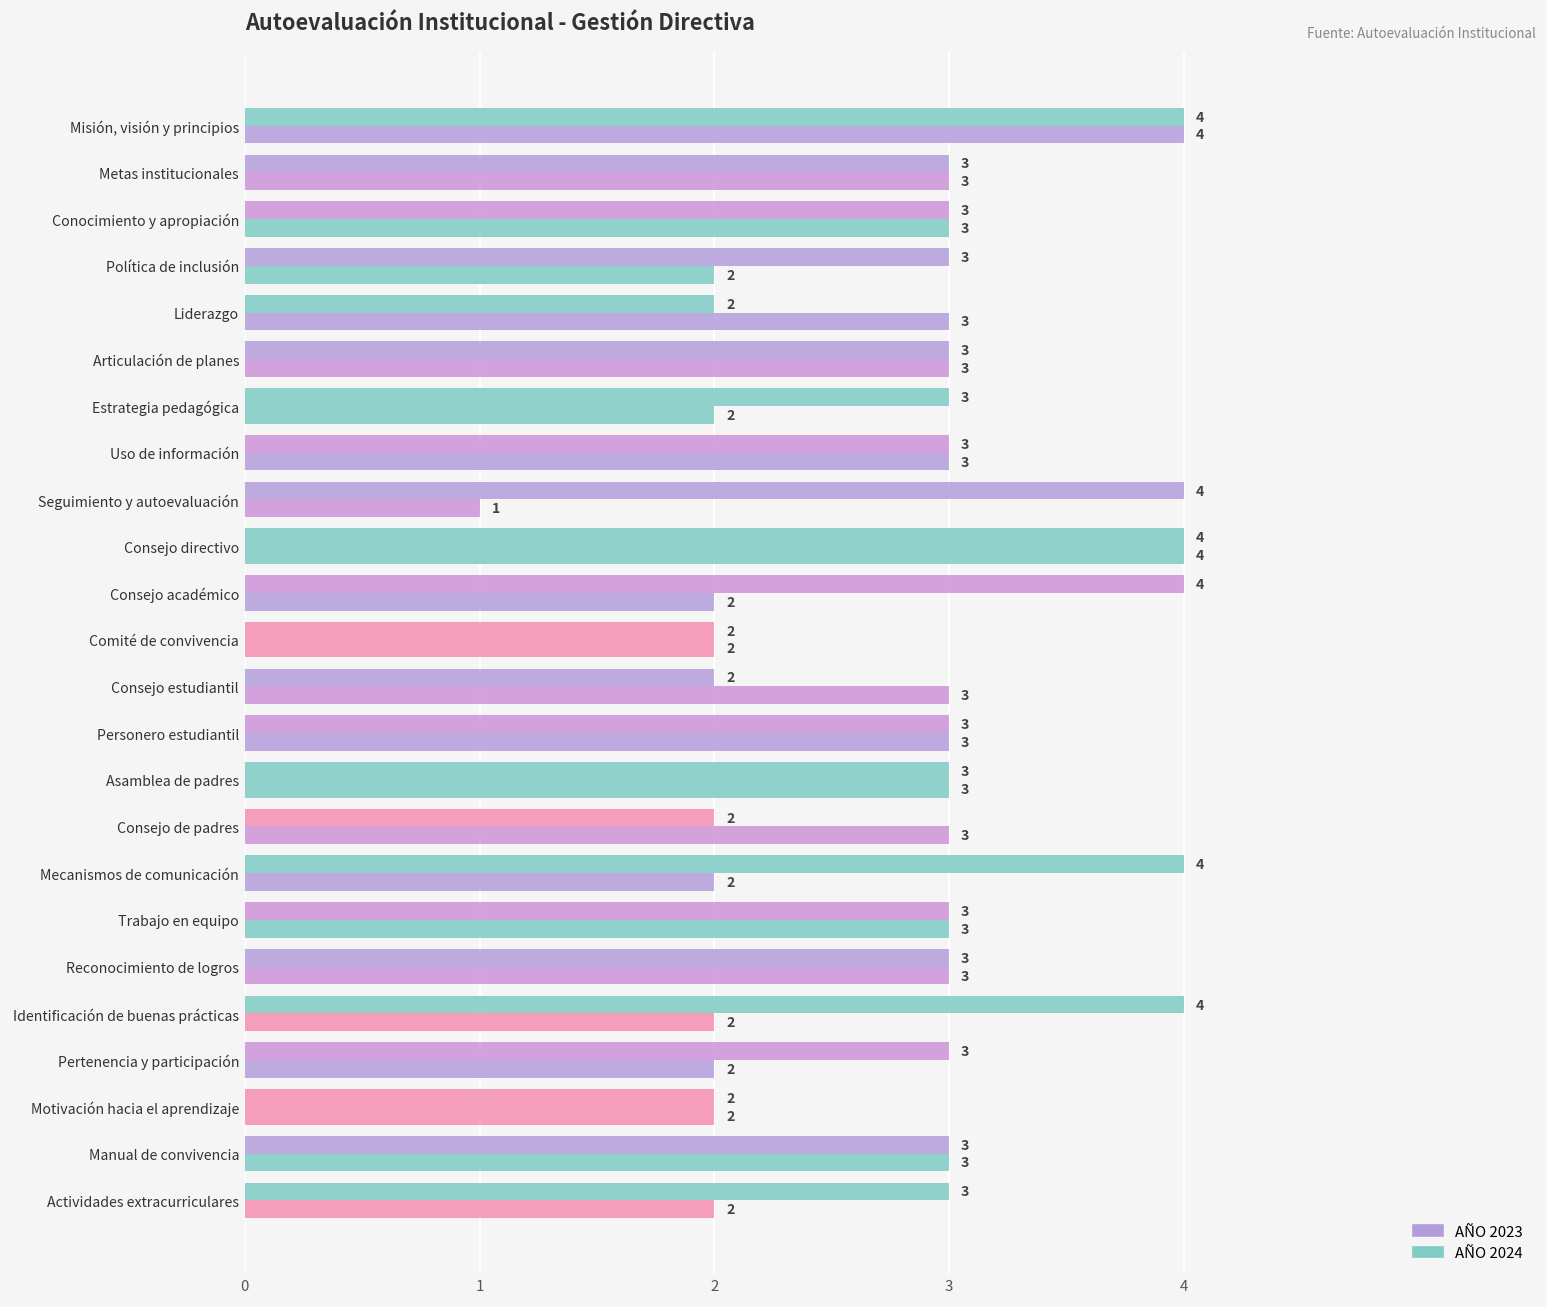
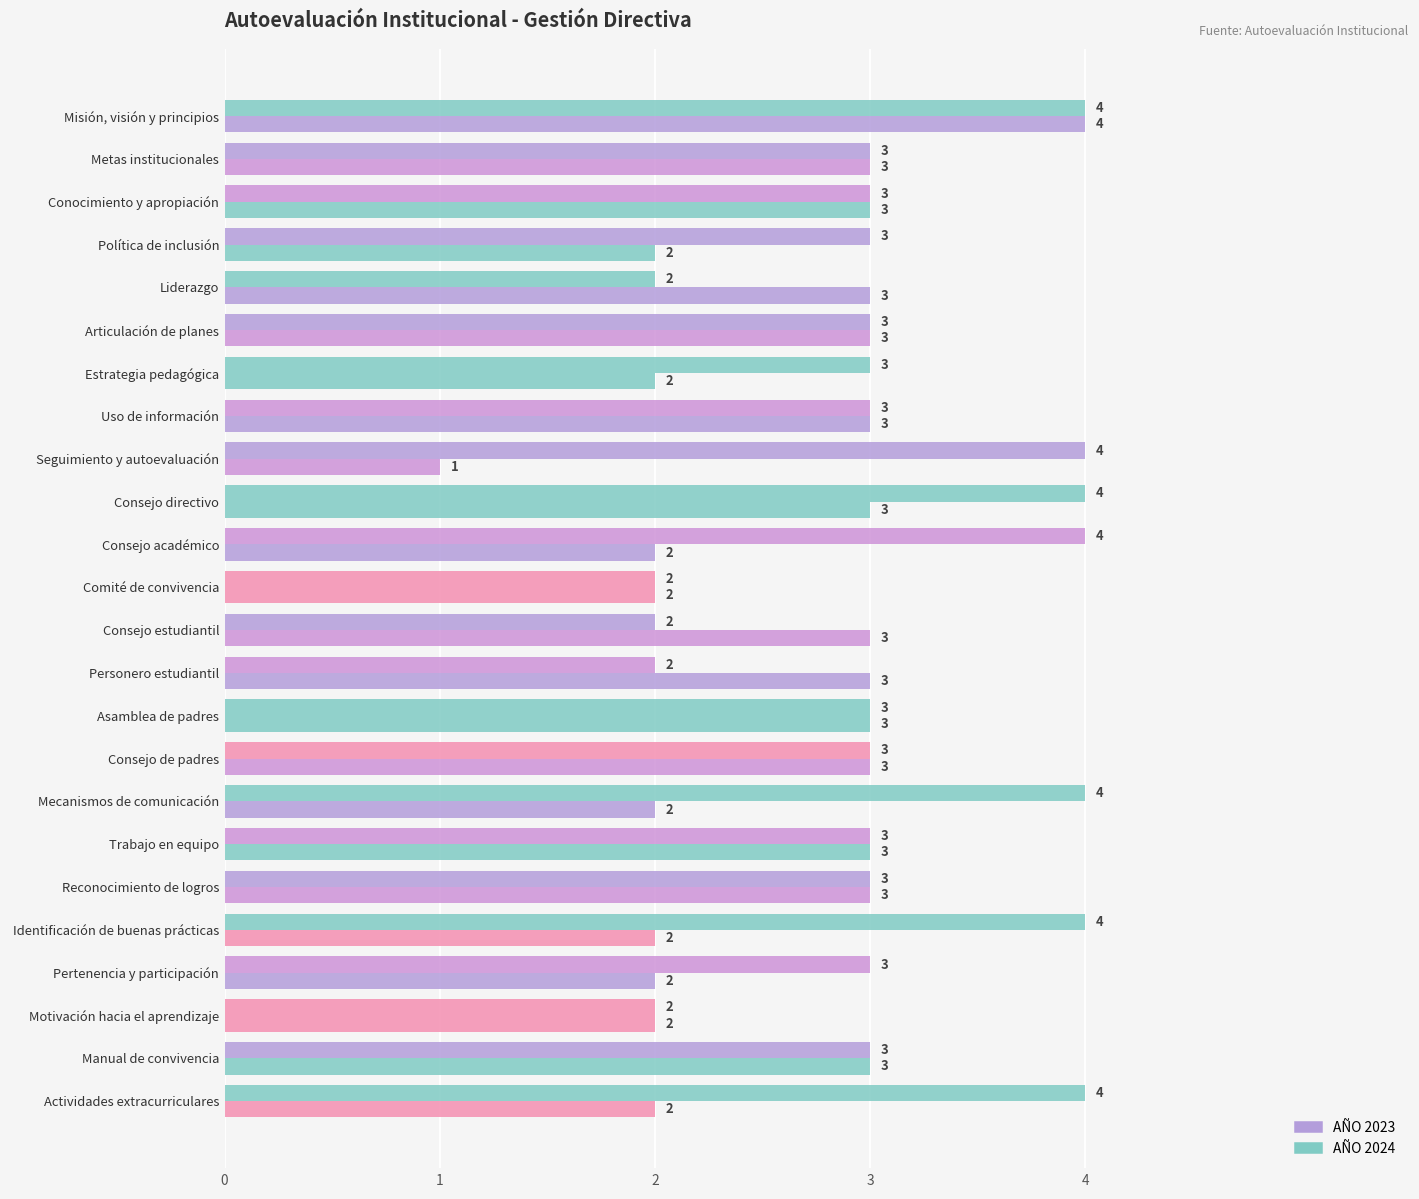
AÑO 2023, Consejo directivo: 4 -> 3
AÑO 2024, Personero estudiantil: 3 -> 2
AÑO 2024, Consejo de padres: 2 -> 3
AÑO 2024, Actividades extracurriculares: 3 -> 4
